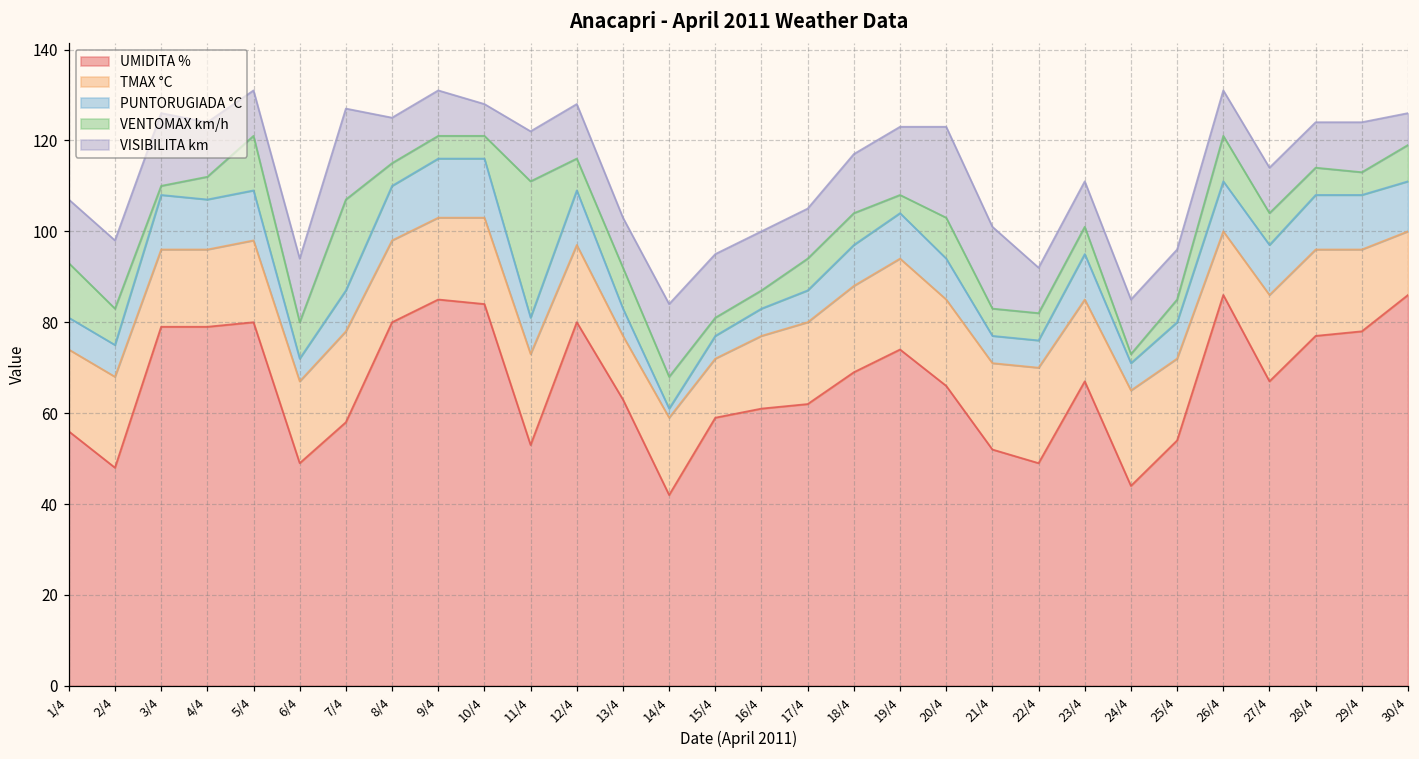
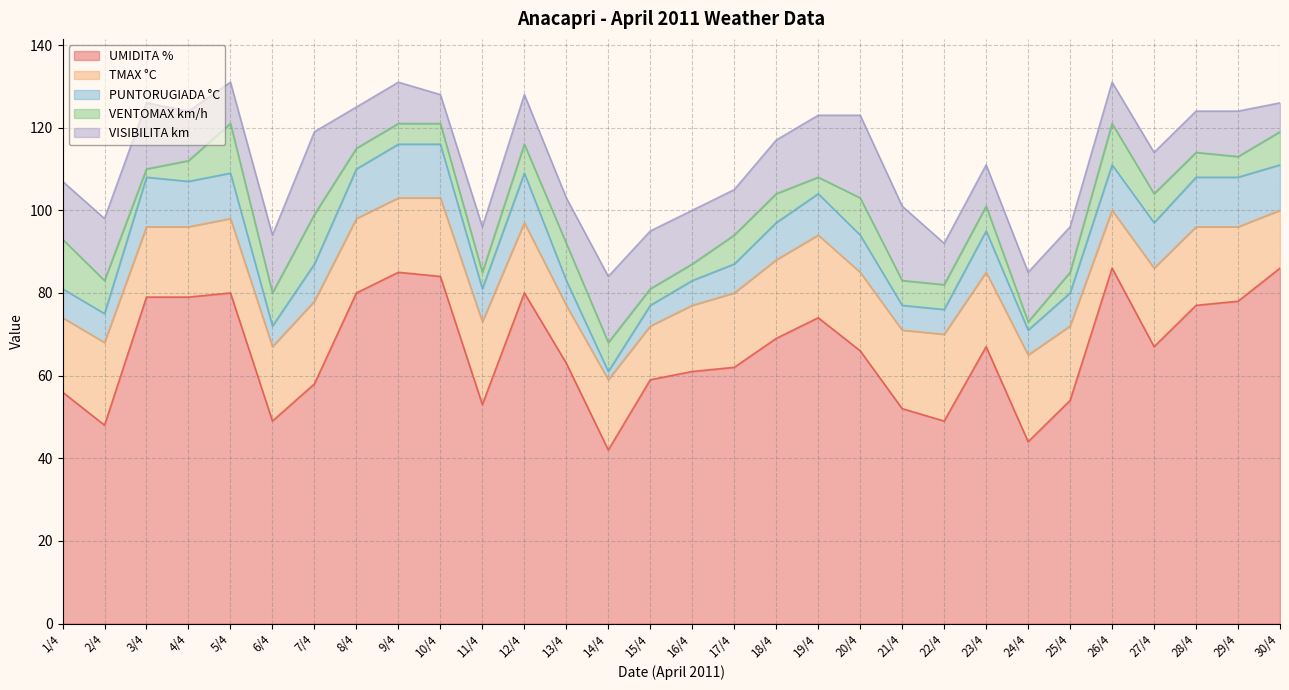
VENTOMAX km/h, 7/4: 20 -> 12
VENTOMAX km/h, 11/4: 30 -> 4
